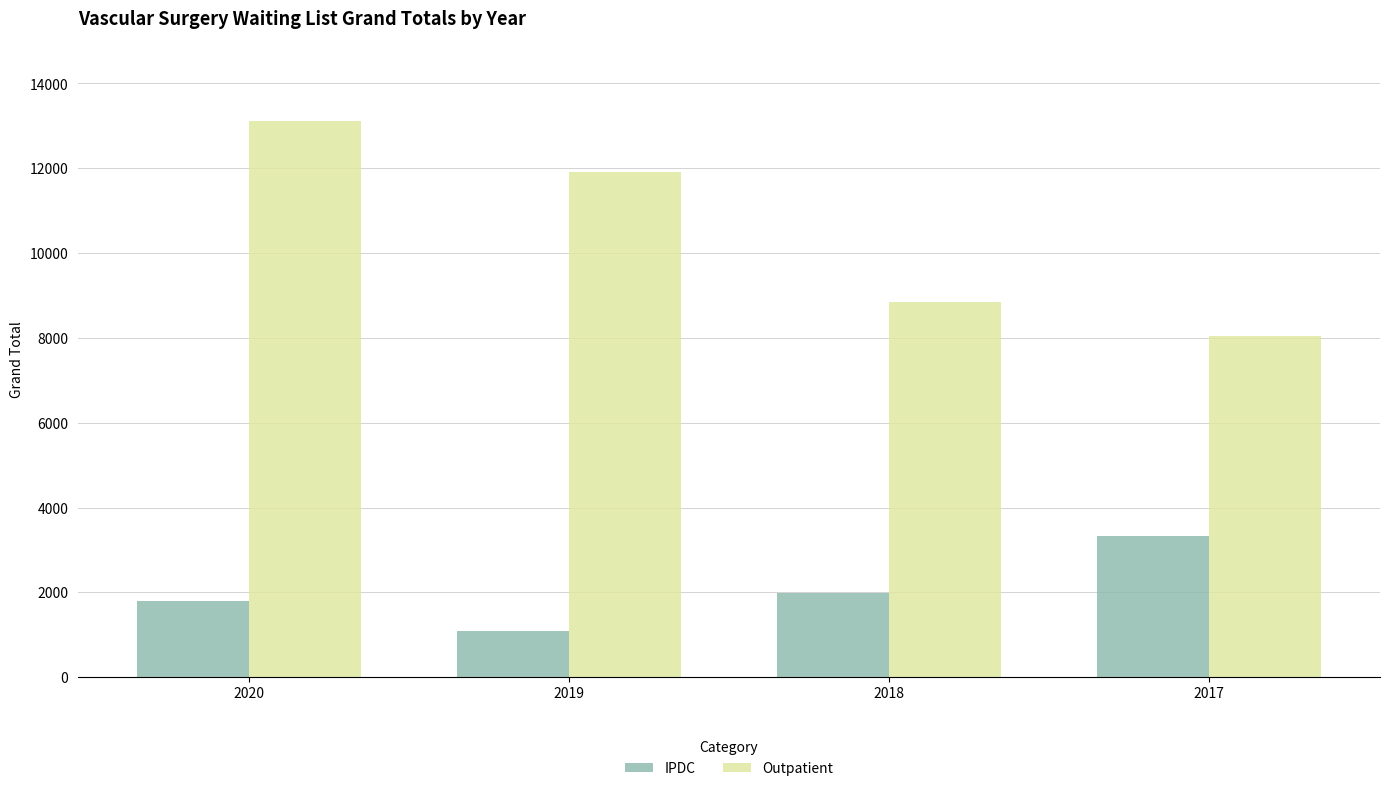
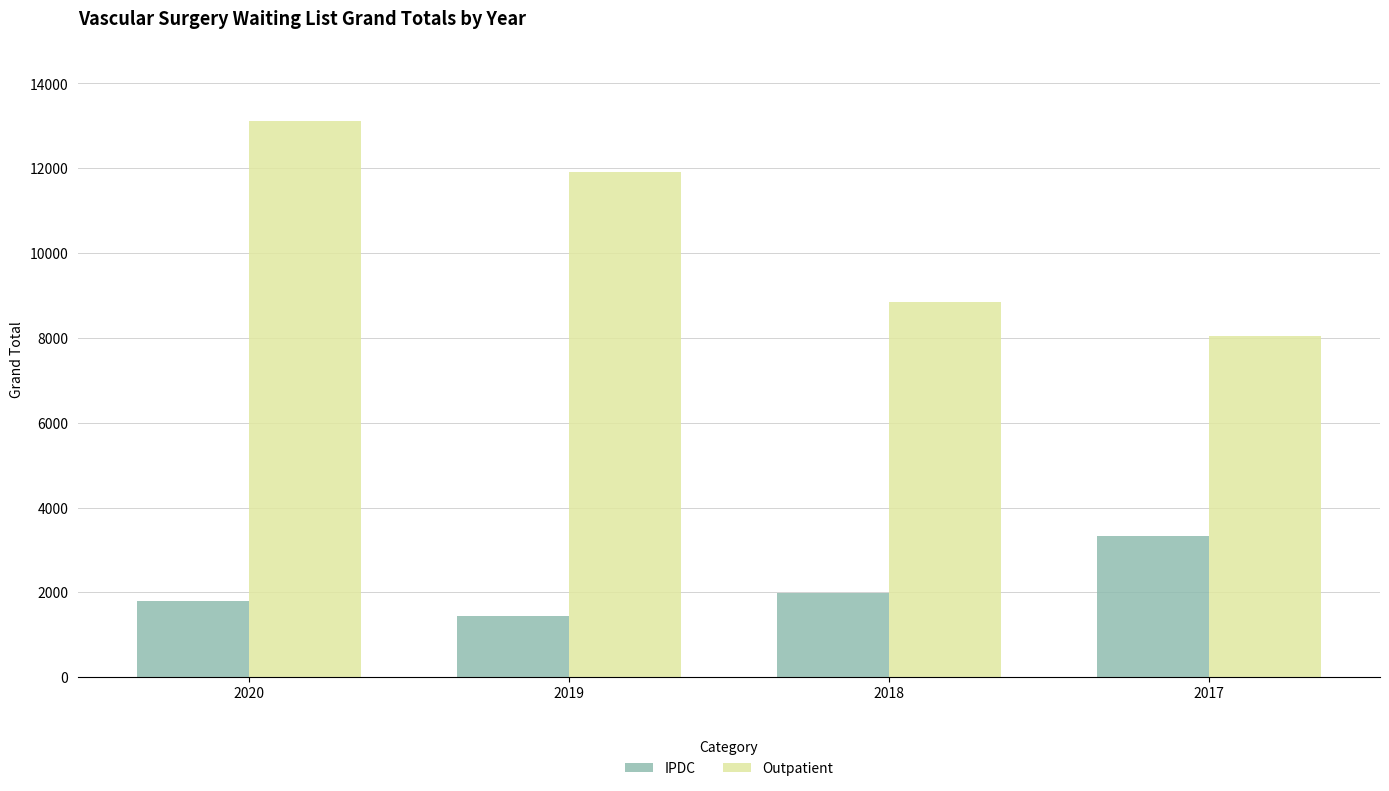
IPDC, 2019: 1100 -> 1400
